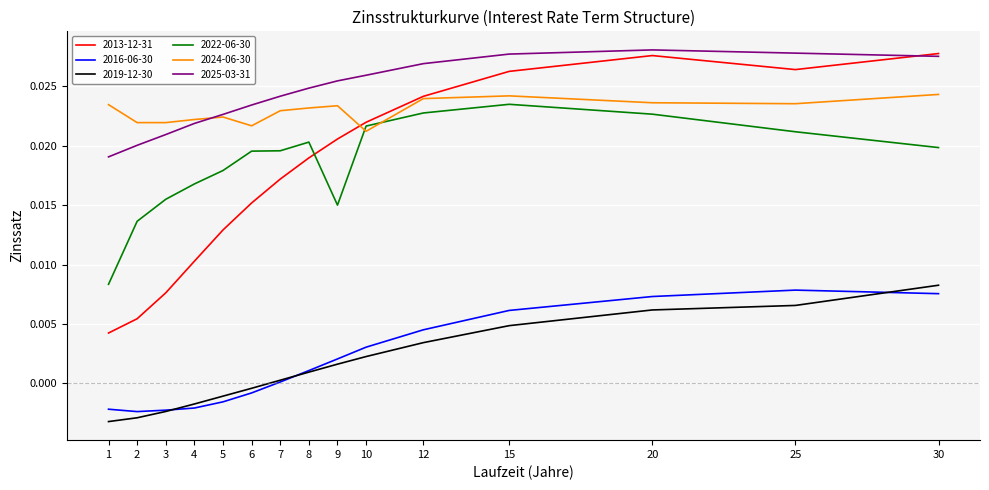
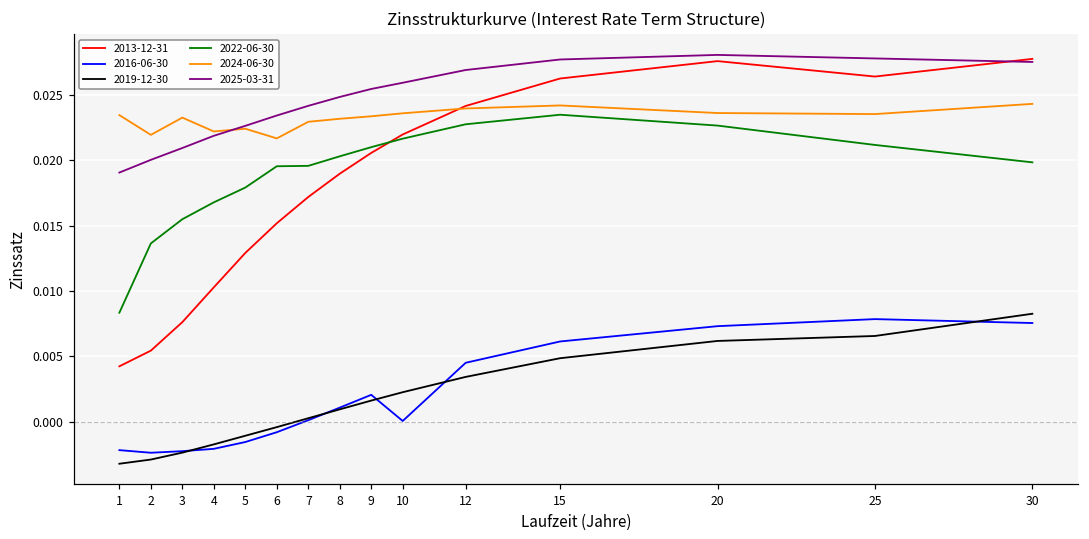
2024-06-30, 3: 0.0219 -> 0.0233
2022-06-30, 9: 0.015 -> 0.021
2016-06-30, 10: 0.0031 -> 0.0001
2024-06-30, 10: 0.0212 -> 0.0236
